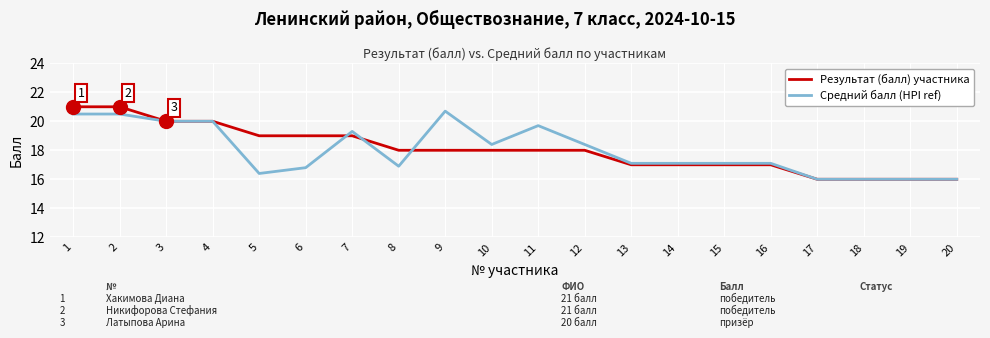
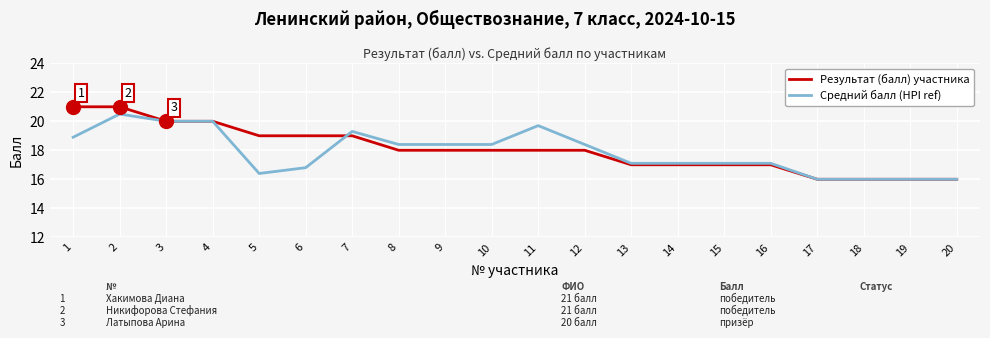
Средний балл (HPI ref), 1: 20.5 -> 18.9
Средний балл (HPI ref), 8: 16.9 -> 18.4
Средний балл (HPI ref), 9: 20.7 -> 18.4
